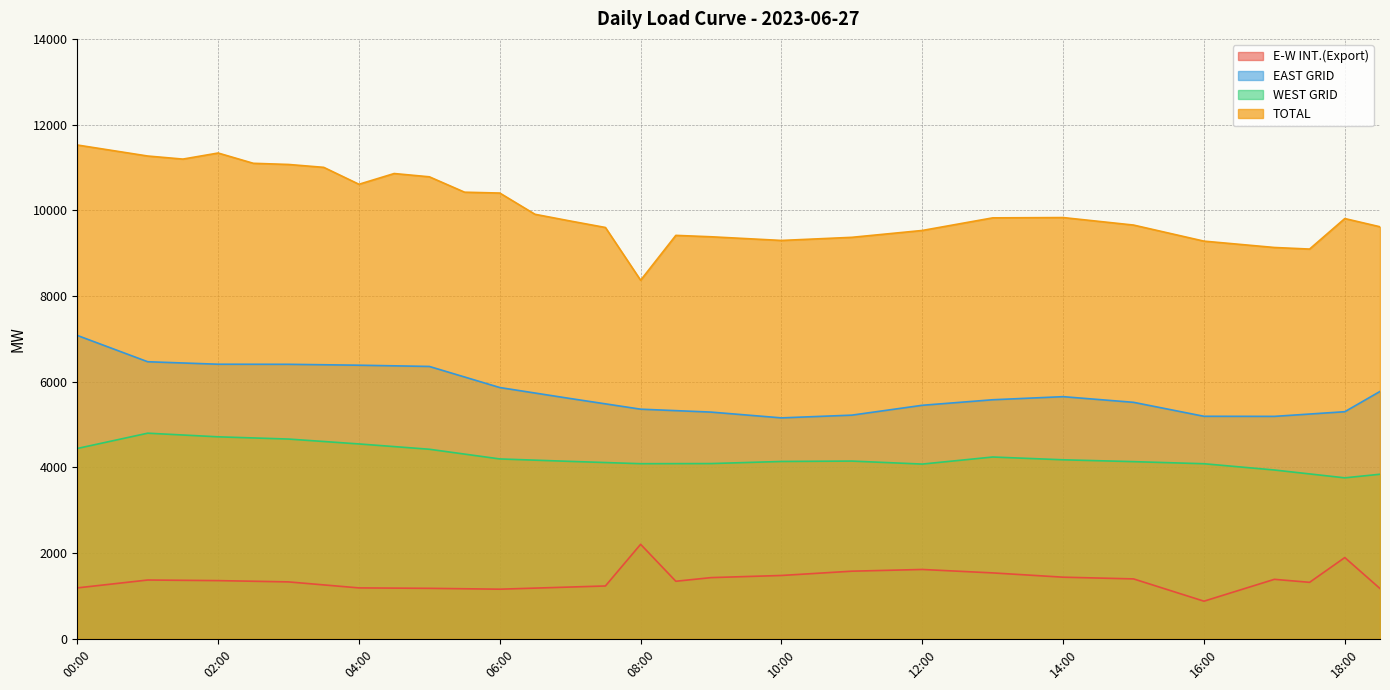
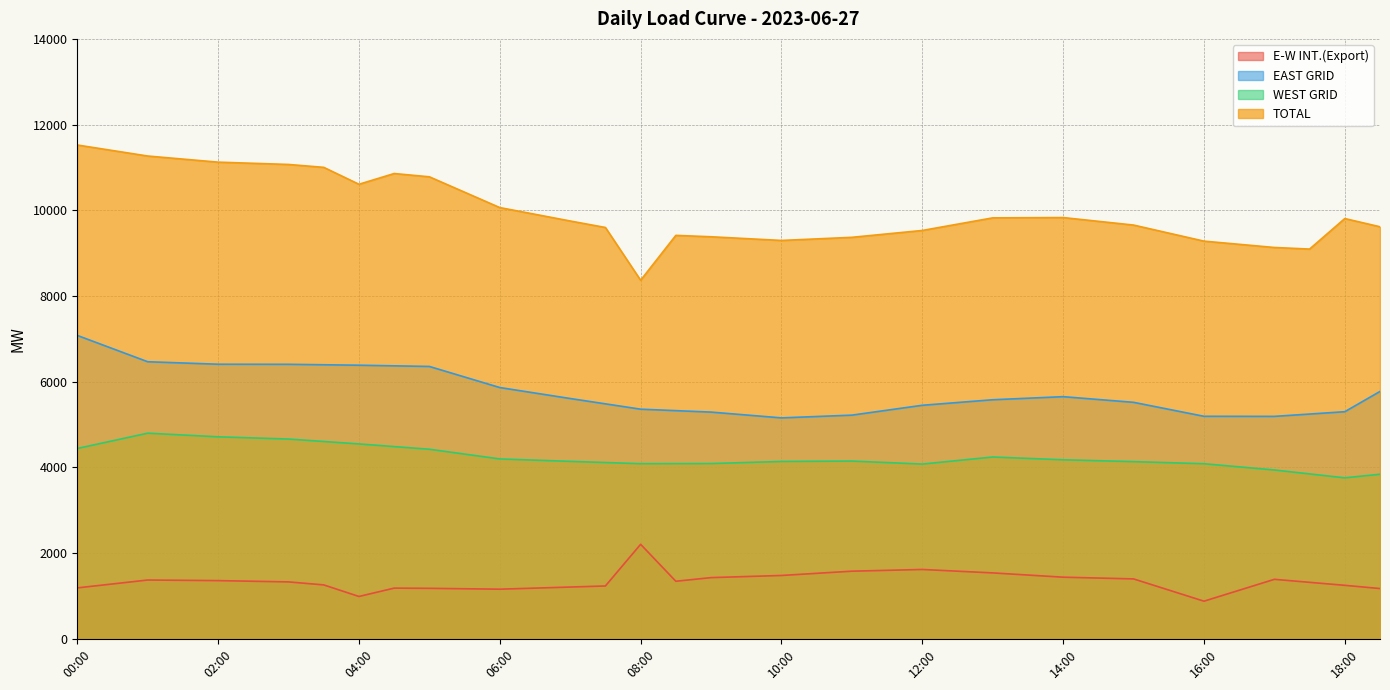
TOTAL, 02:00: 11300 -> 11100
E-W INT.(Export), 04:00: 1200 -> 1000
TOTAL, 06:00: 10400 -> 10100
E-W INT.(Export), 18:00: 1900 -> 1300
